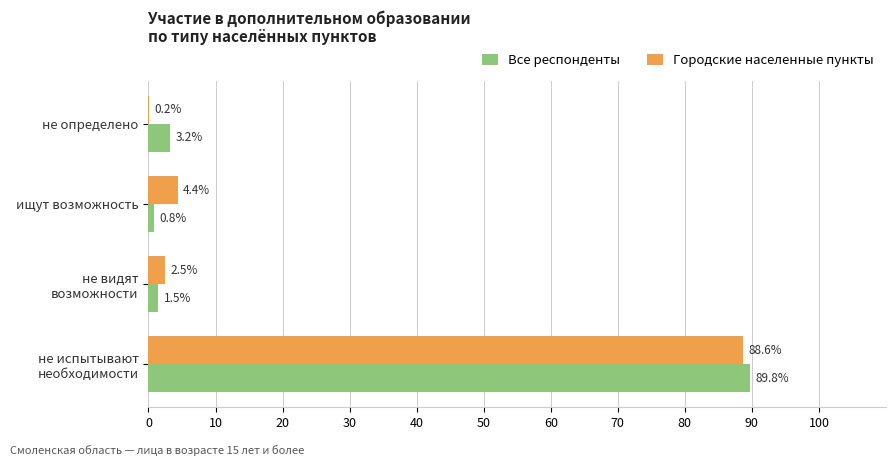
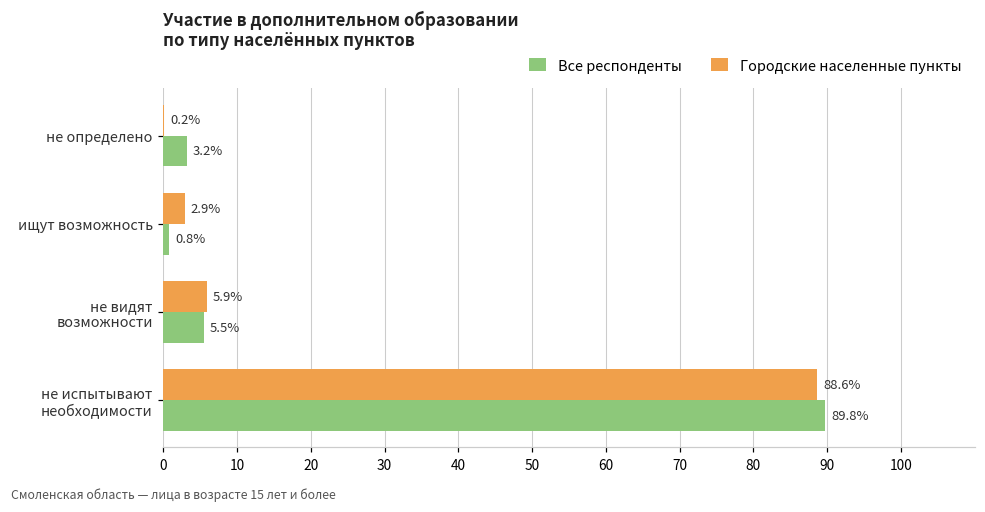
Городские населенные пункты, ищут возможность: 4.4% -> 2.9%
Городские населенные пункты, не видят возможности: 2.5% -> 5.9%
Все респонденты, не видят возможности: 1.5% -> 5.5%
